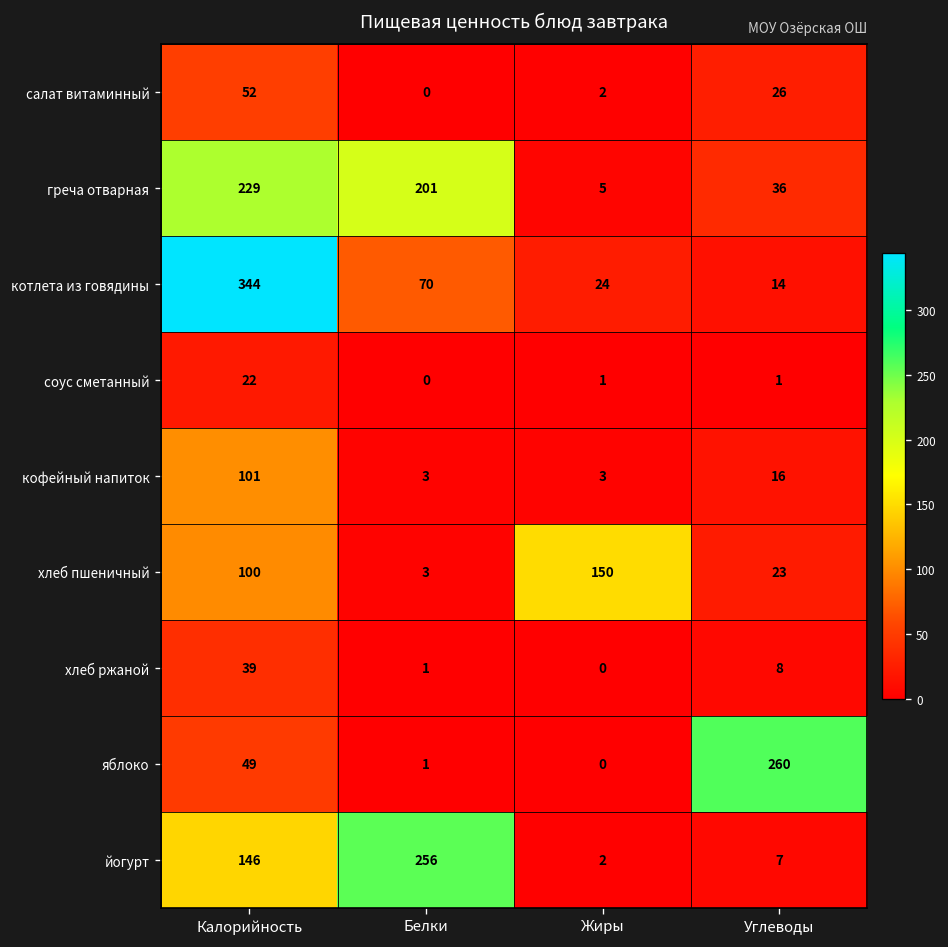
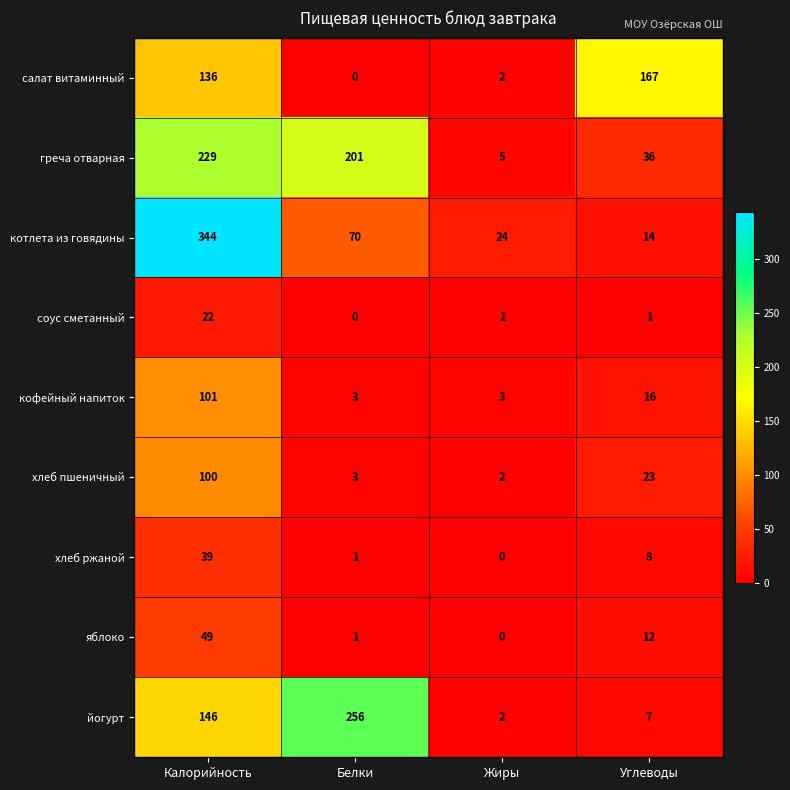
салат витаминный, Калорийность: 52 -> 136
салат витаминный, Углеводы: 26 -> 167
хлеб пшеничный, Жиры: 150 -> 2
яблоко, Углеводы: 260 -> 12
